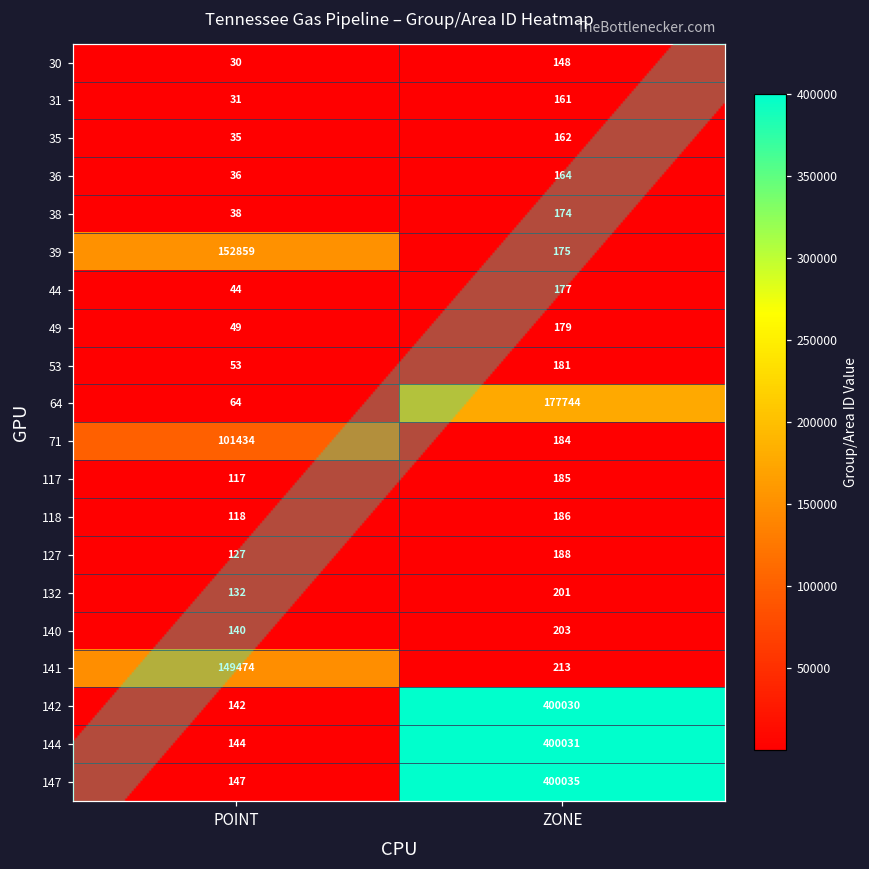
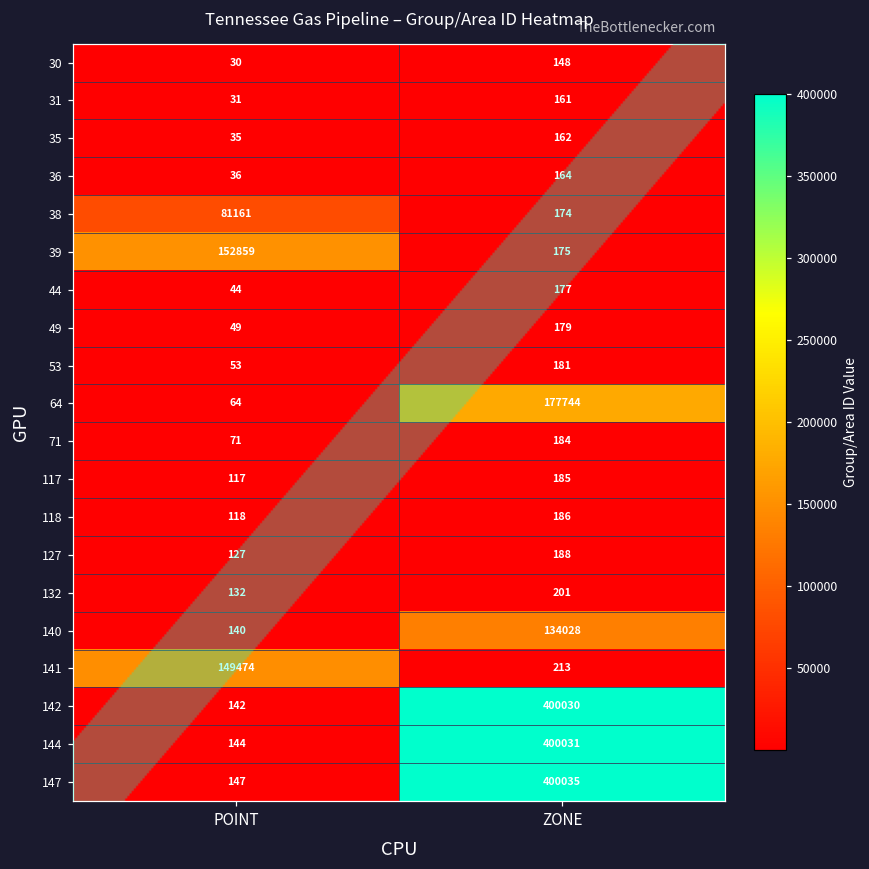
38, POINT: 38 -> 81161
71, POINT: 101434 -> 71
140, ZONE: 203 -> 134028
